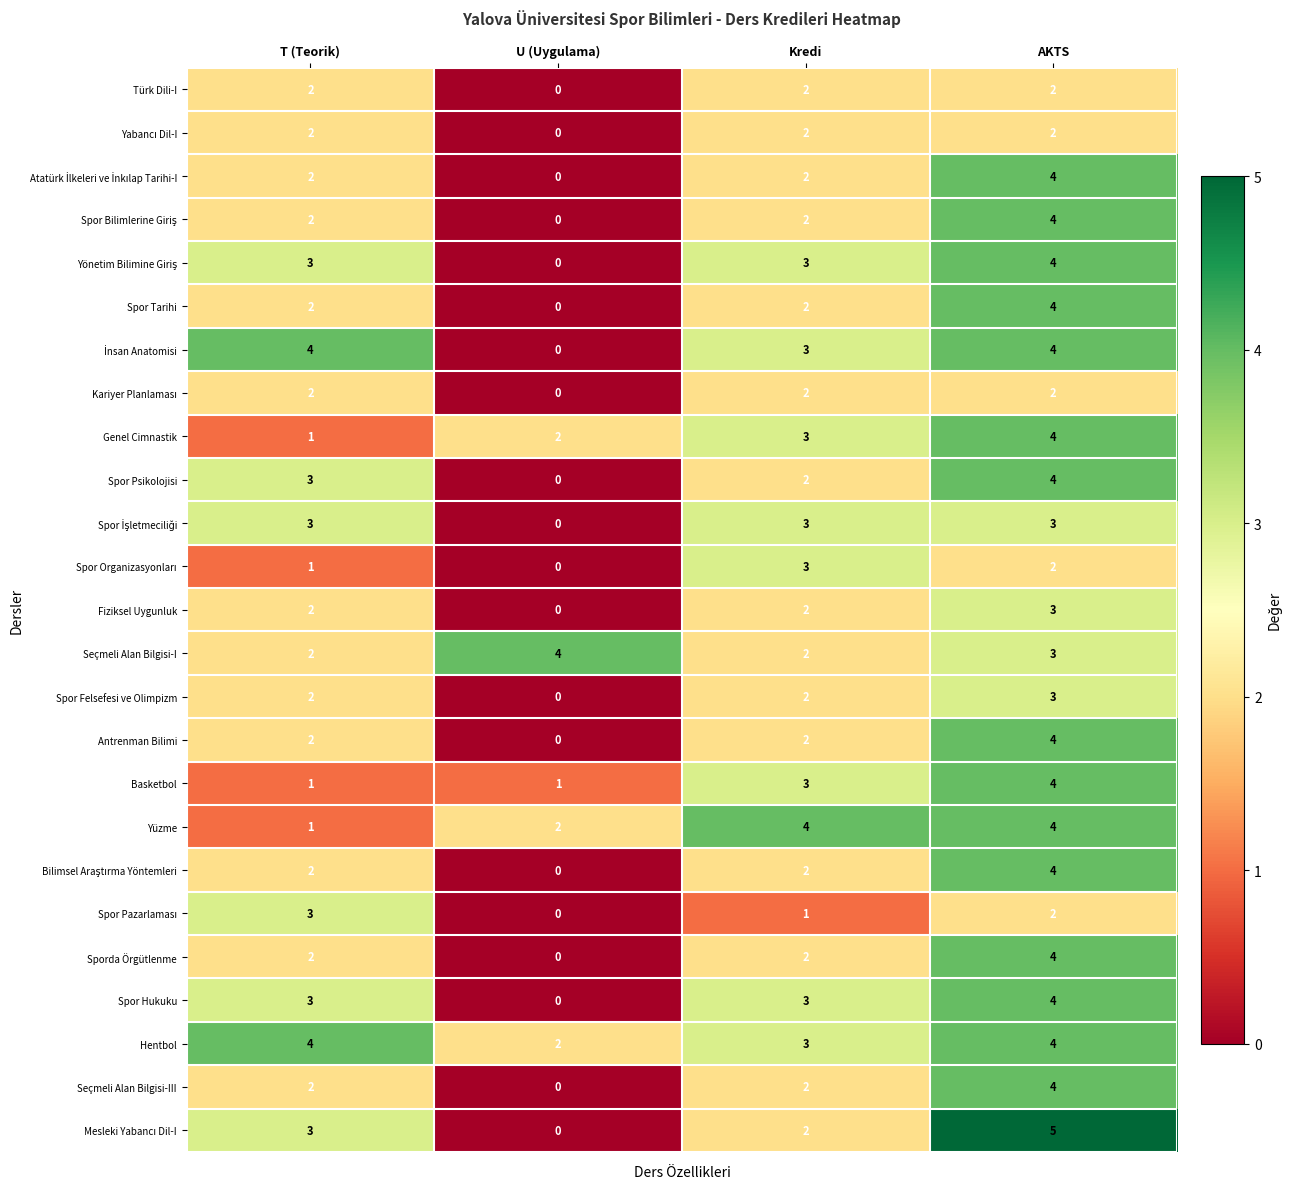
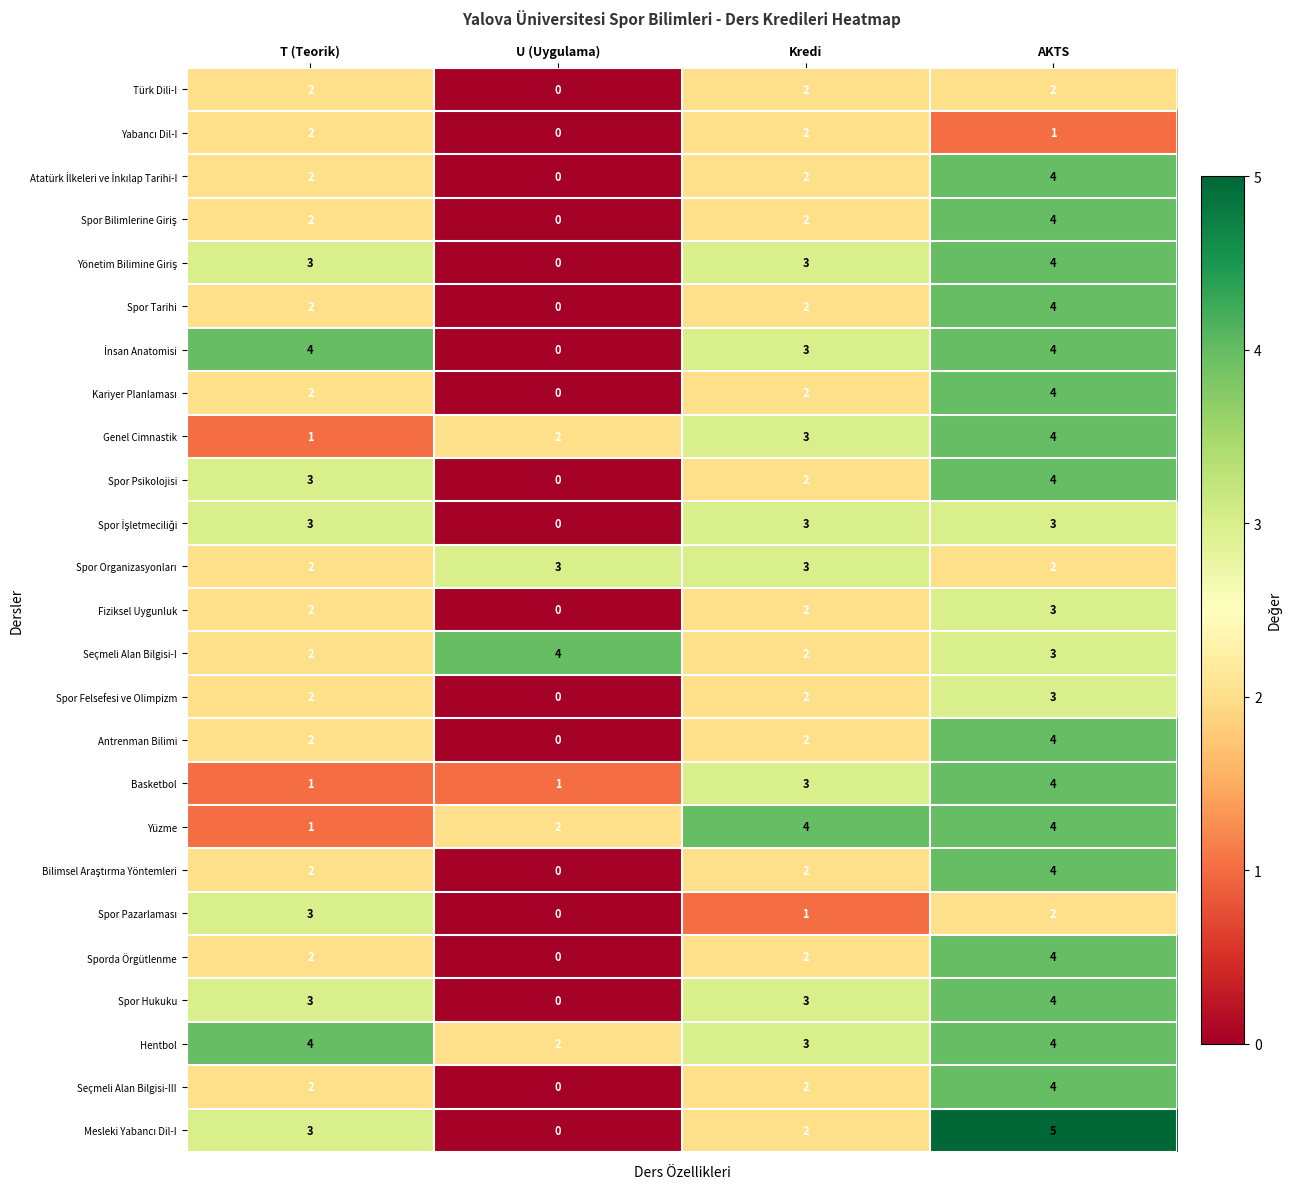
Yabancı Dil-I, AKTS: 2 -> 1
Kariyer Planlaması, AKTS: 2 -> 4
Spor Organizasyonları, T (Teorik): 1 -> 2
Spor Organizasyonları, U (Uygulama): 0 -> 3
